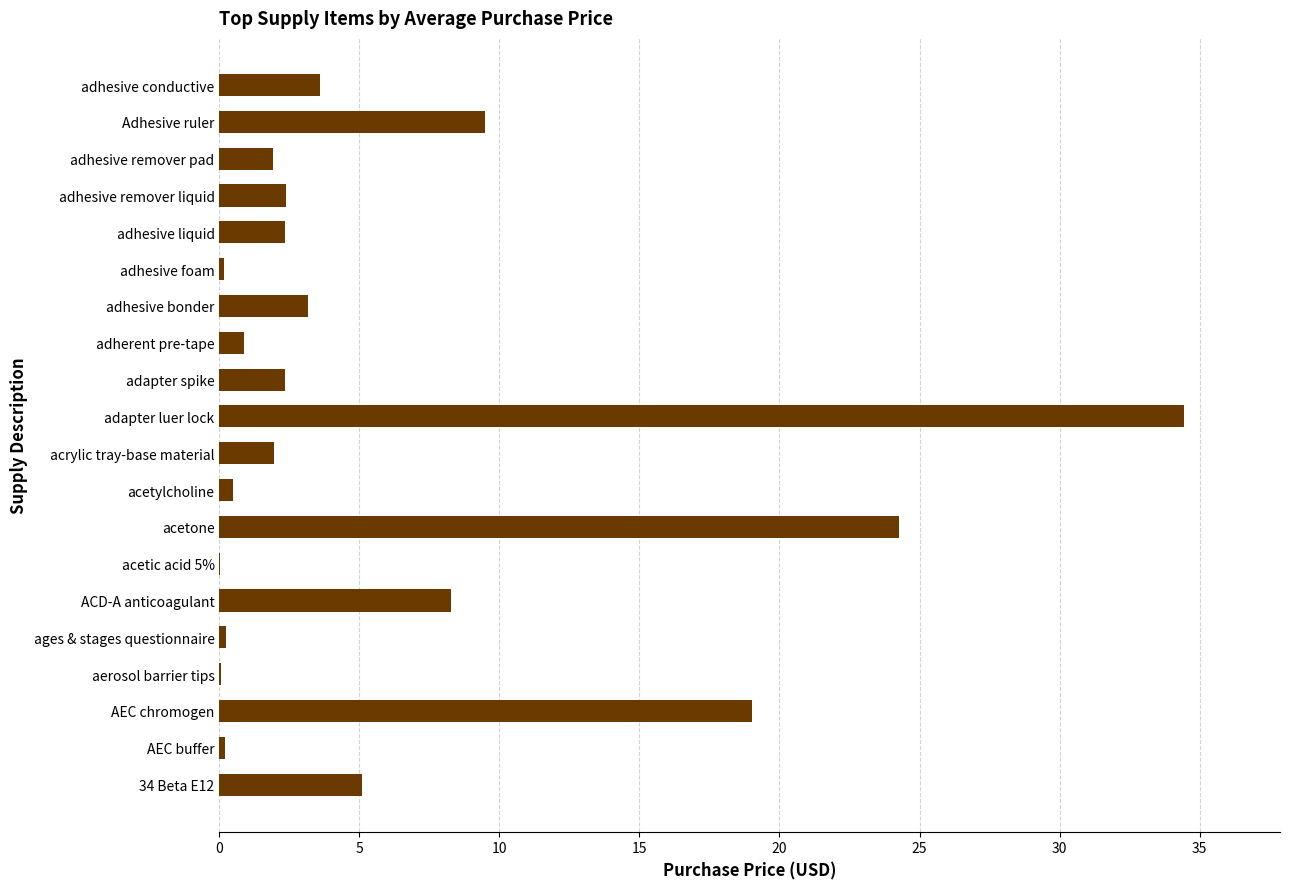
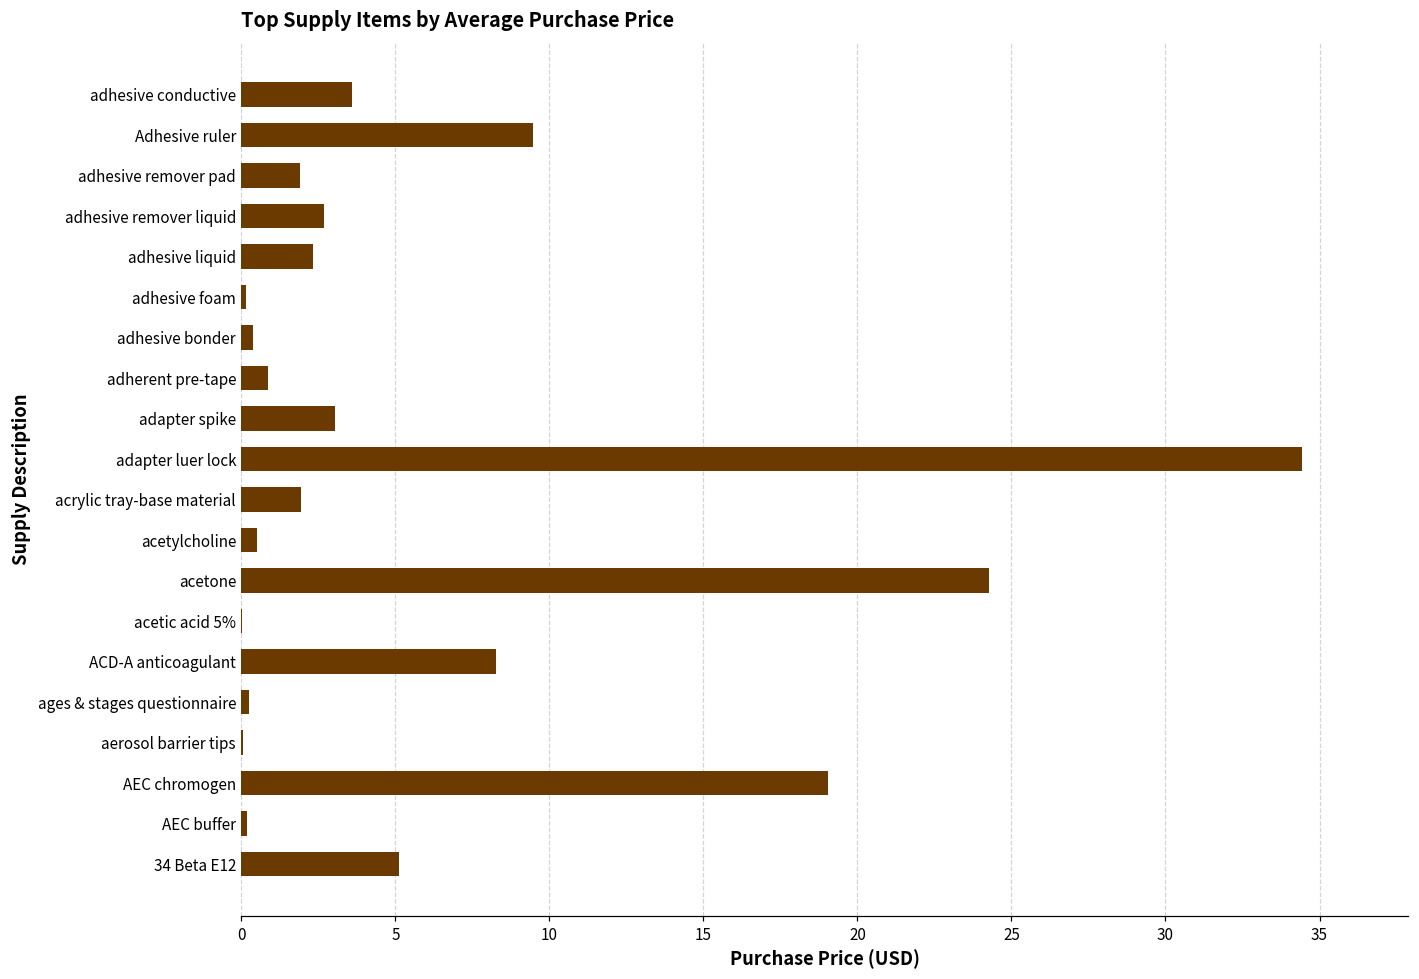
adhesive remover liquid: 2.4 -> 2.7
adhesive bonder: 3.2 -> 0.4
adapter spike: 2.3 -> 3.0
